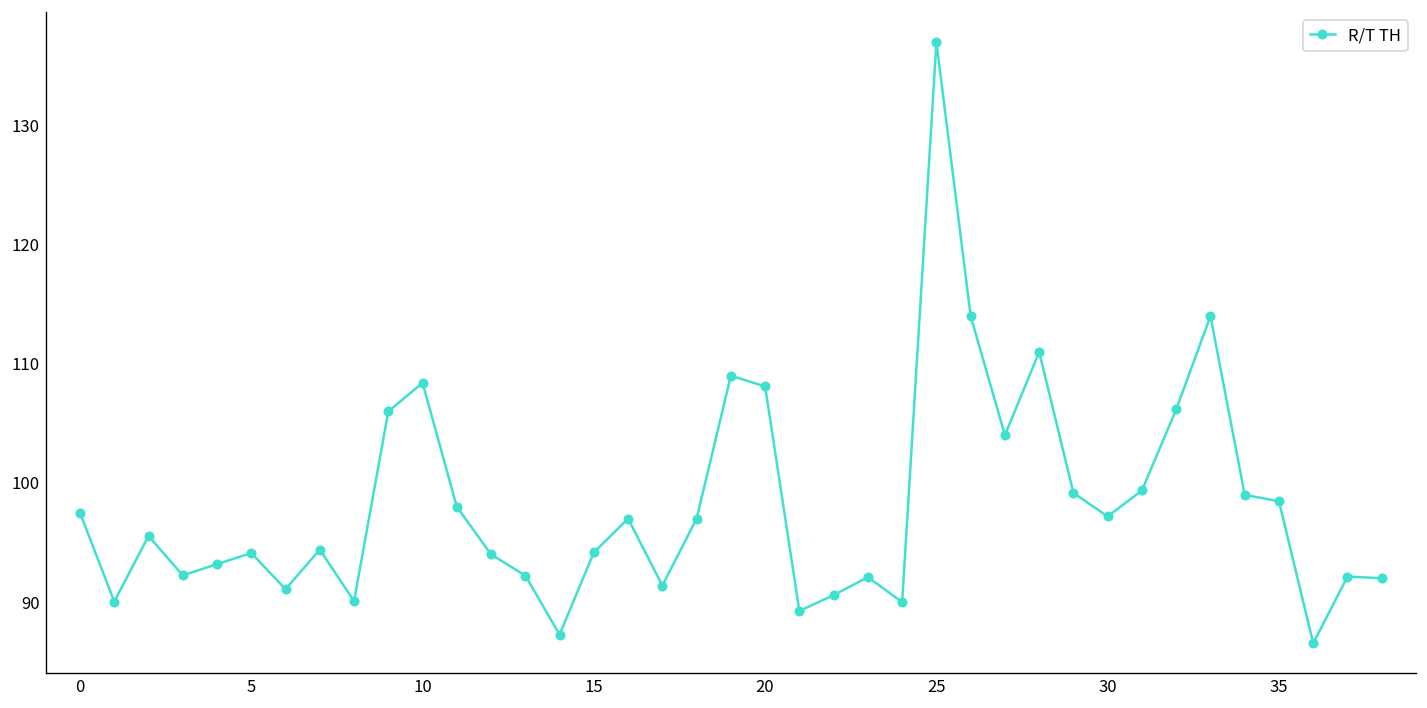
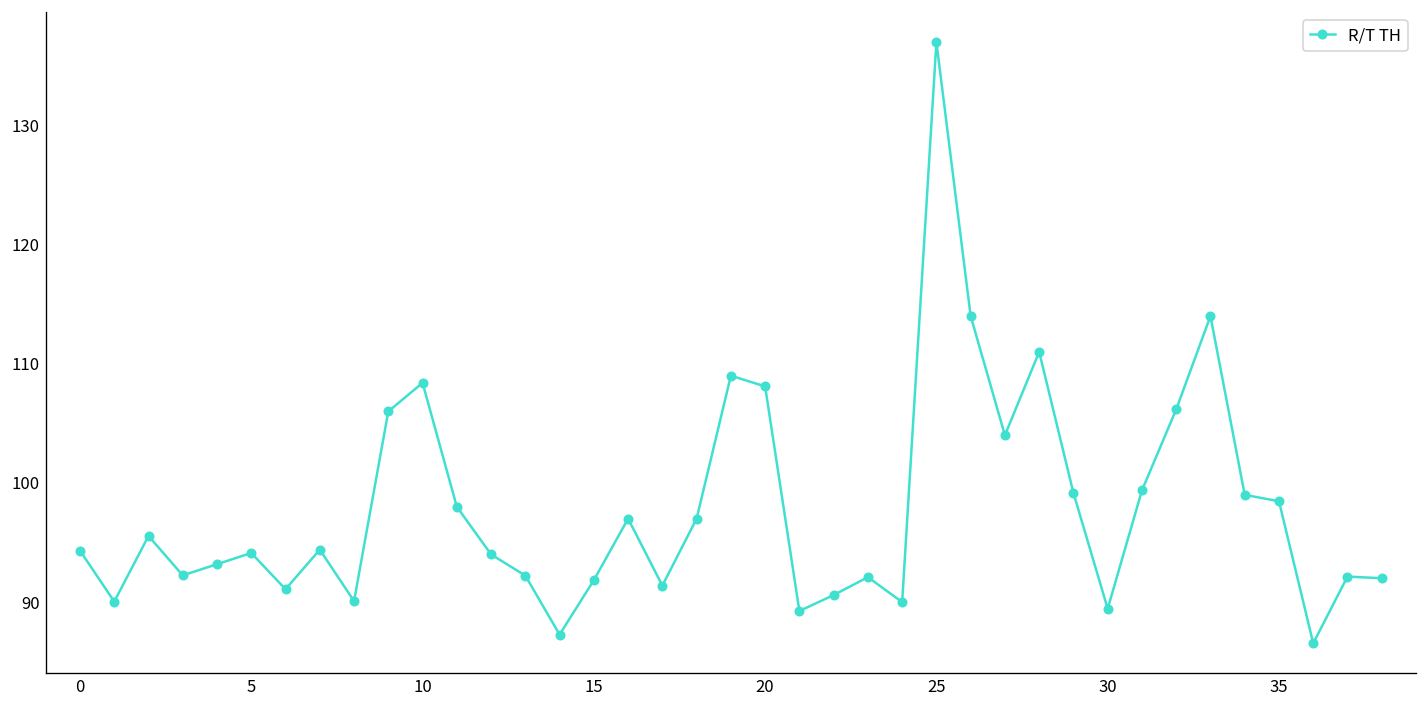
0: 98 -> 94
15: 94 -> 92
30: 97 -> 89
